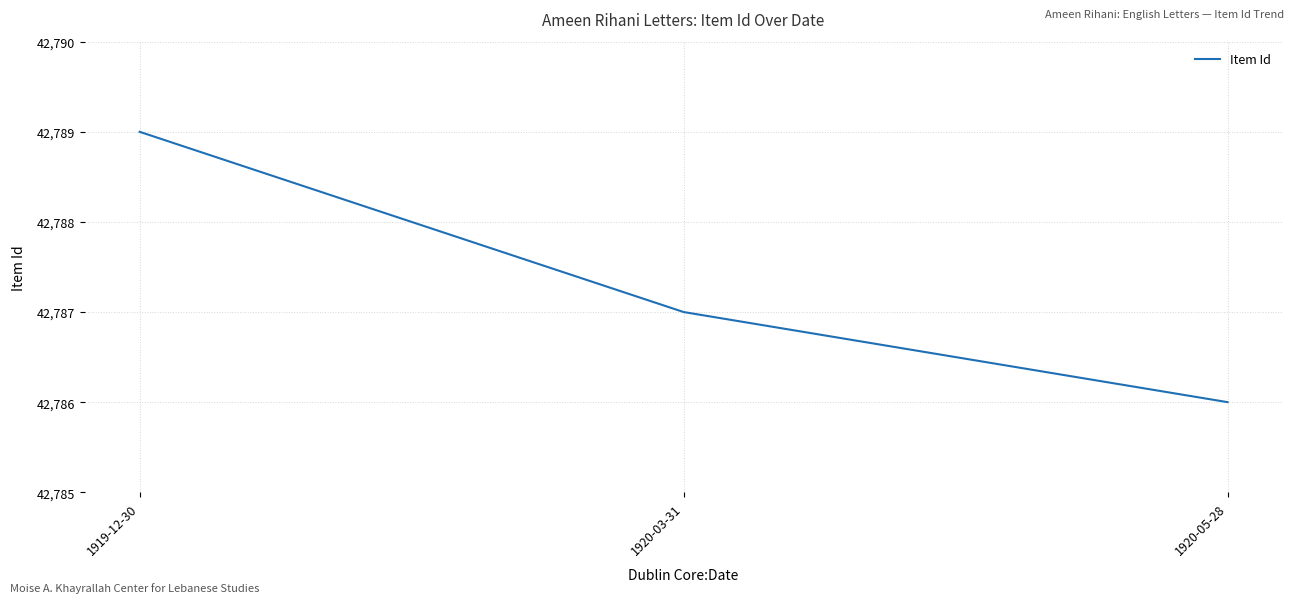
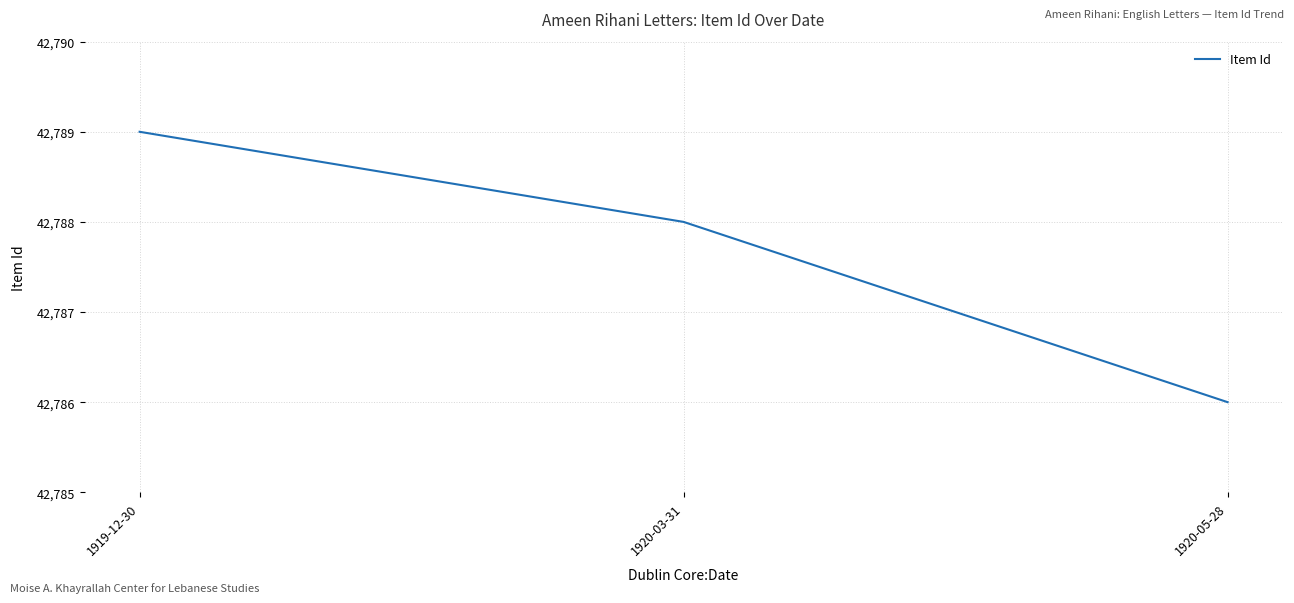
1920-03-31: 42,787 -> 42,788
